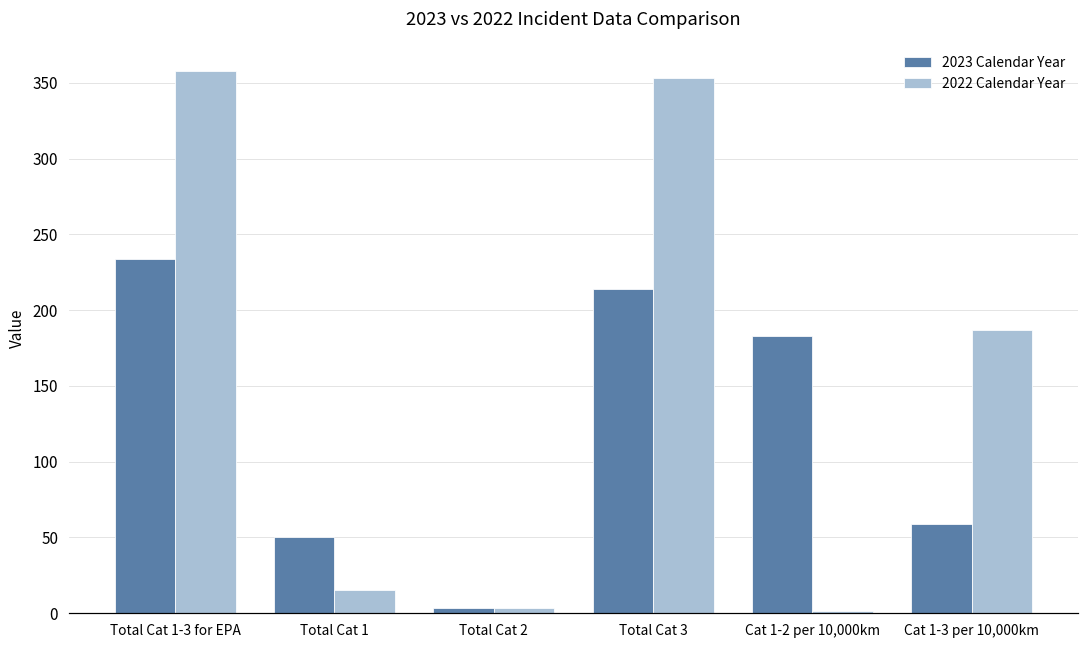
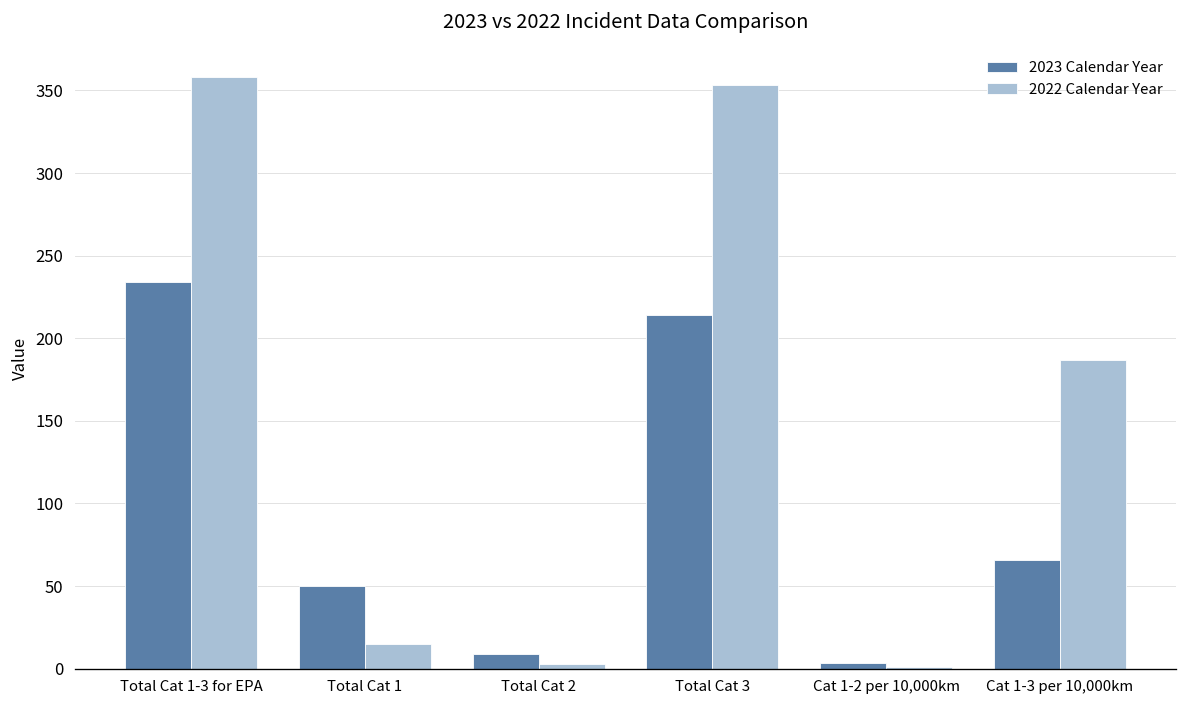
2023 Calendar Year, Total Cat 2: 3 -> 9
2023 Calendar Year, Cat 1-2 per 10,000km: 183 -> 3
2023 Calendar Year, Cat 1-3 per 10,000km: 59 -> 66
